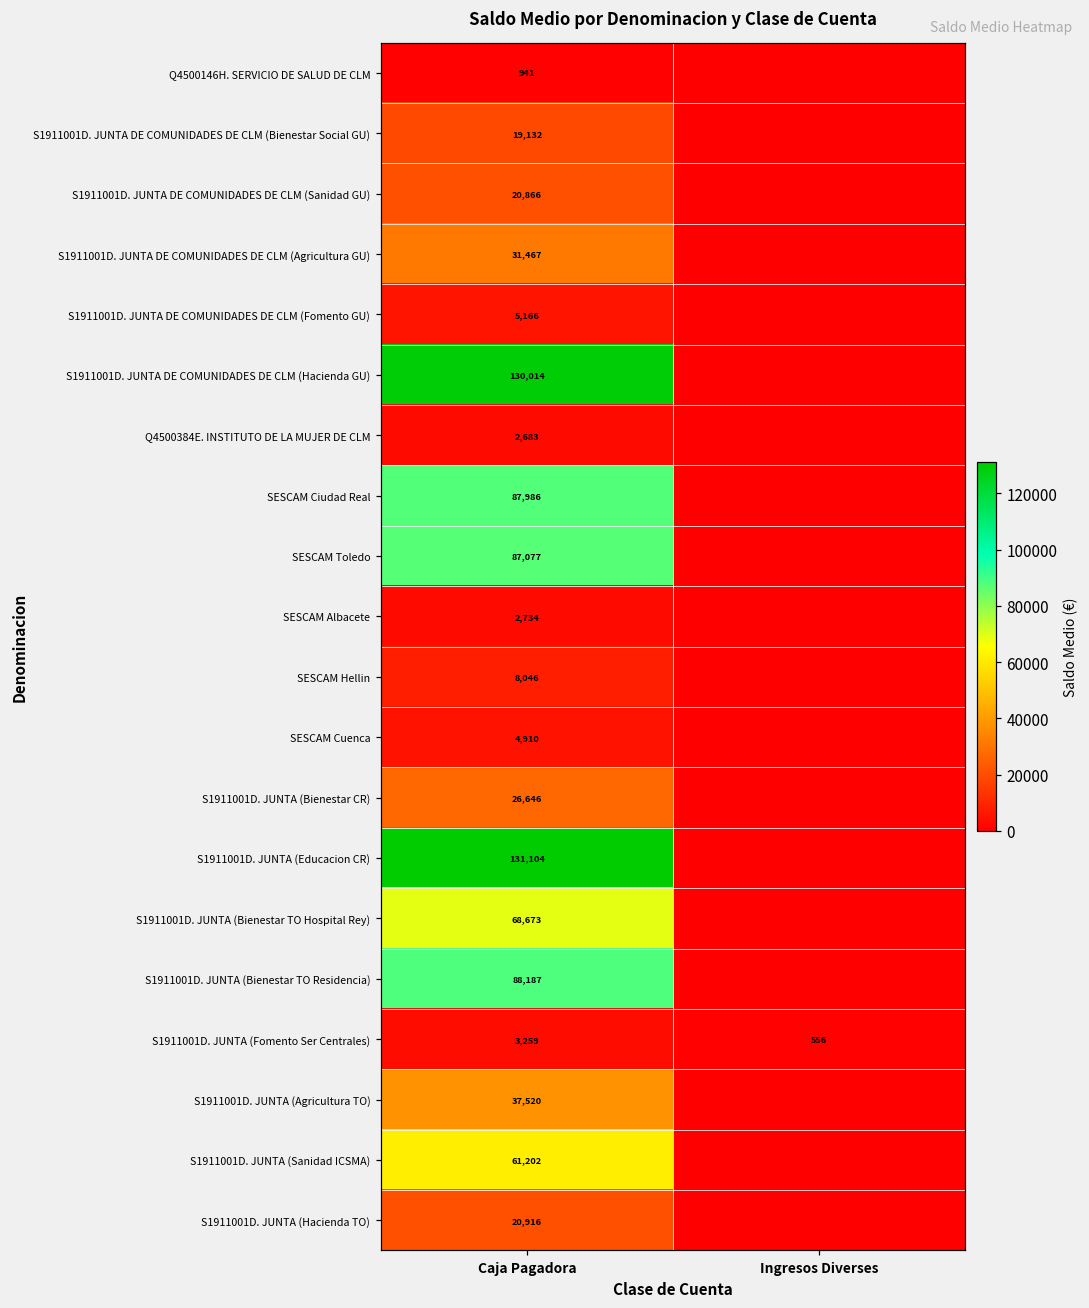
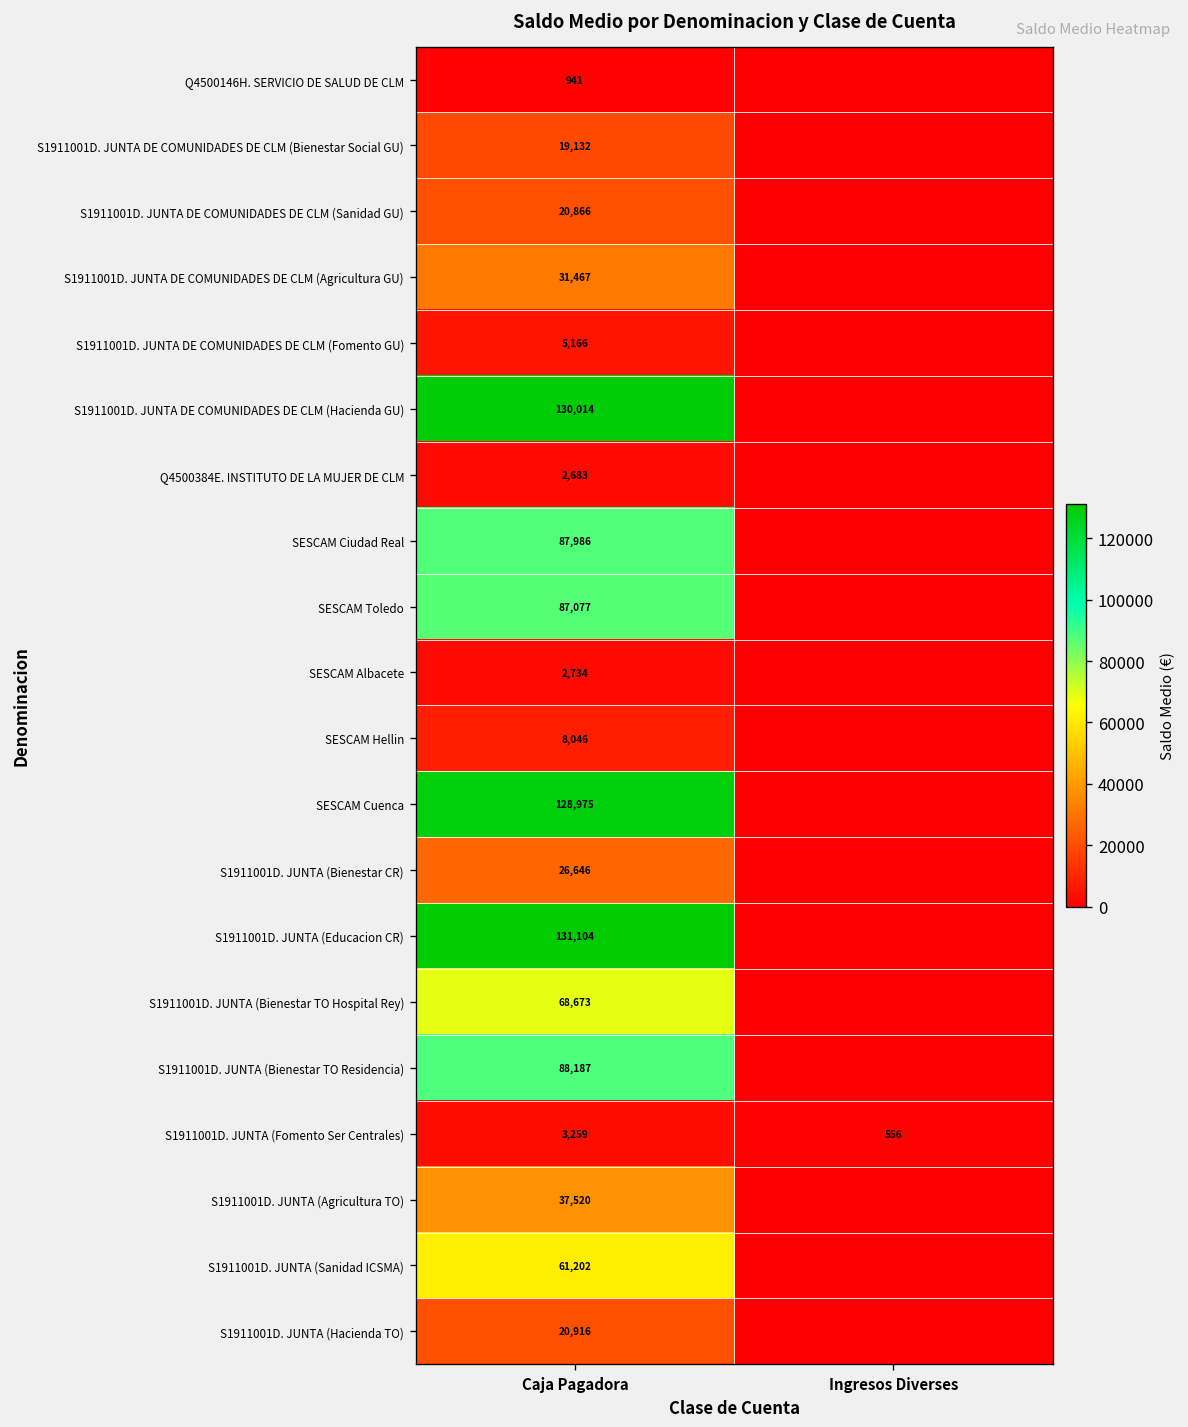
SESCAM Cuenca, Caja Pagadora: 4,910 -> 128,975
